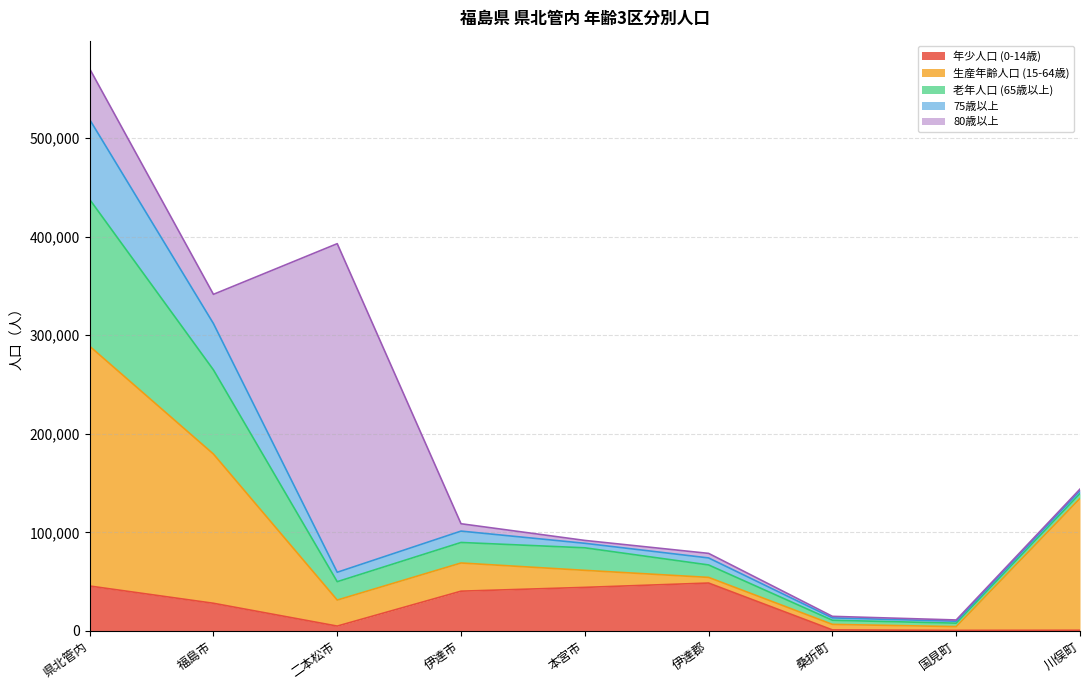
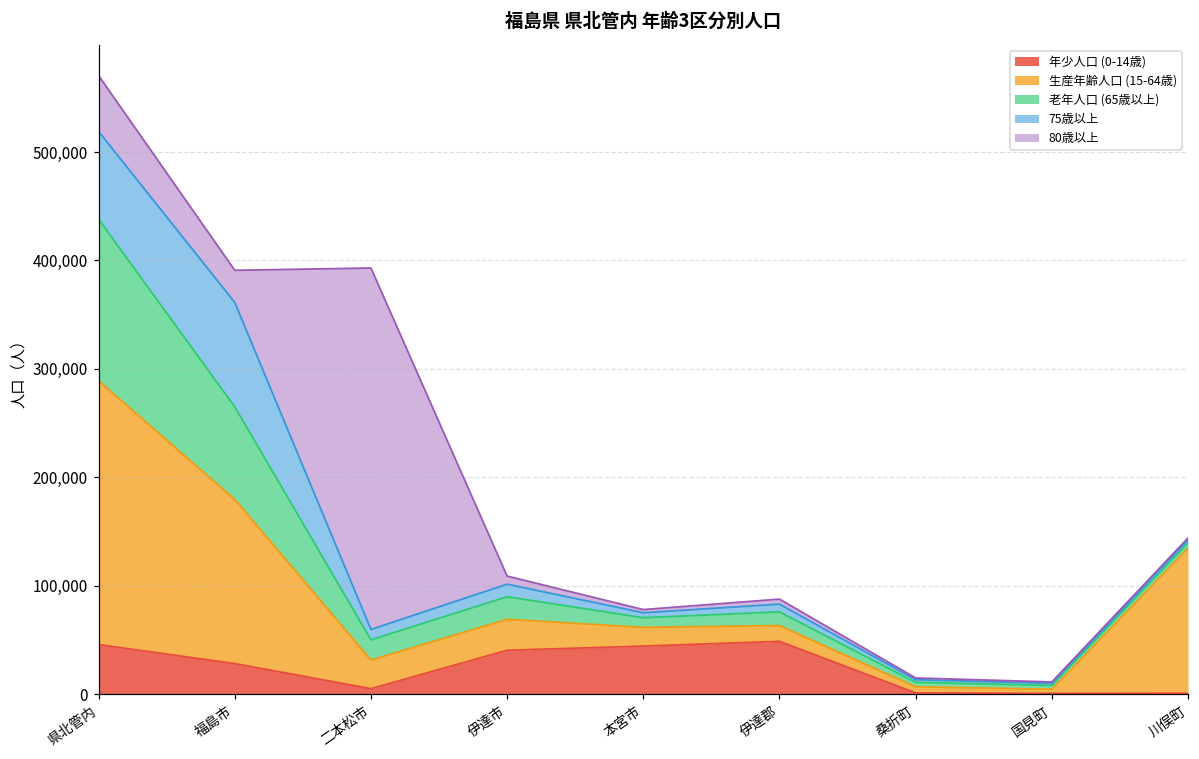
75歳以上, 福島市: 50,000 -> 100,000
老年人口 (65歳以上), 本宮市: 20,000 -> 10,000
生産年齢人口 (15-64歳), 伊達郡: 6,000 -> 15,000
